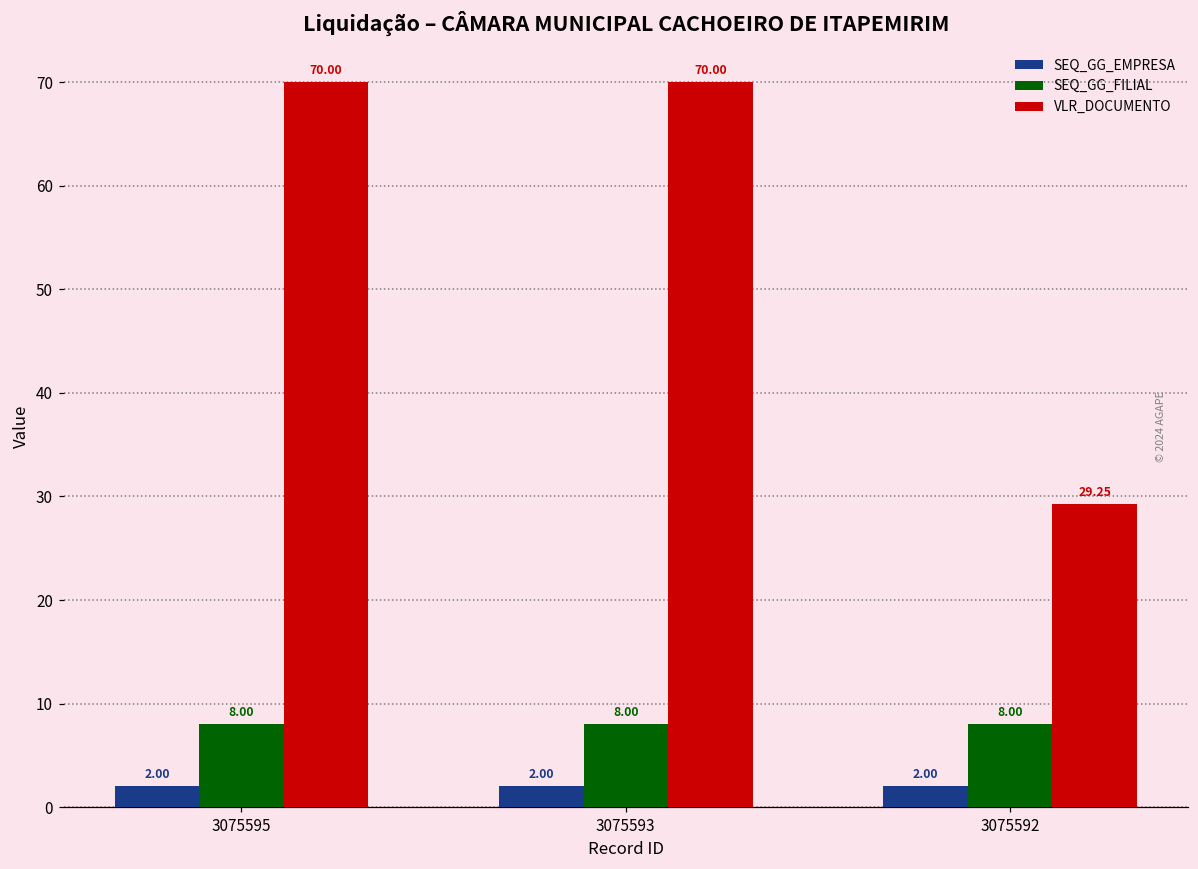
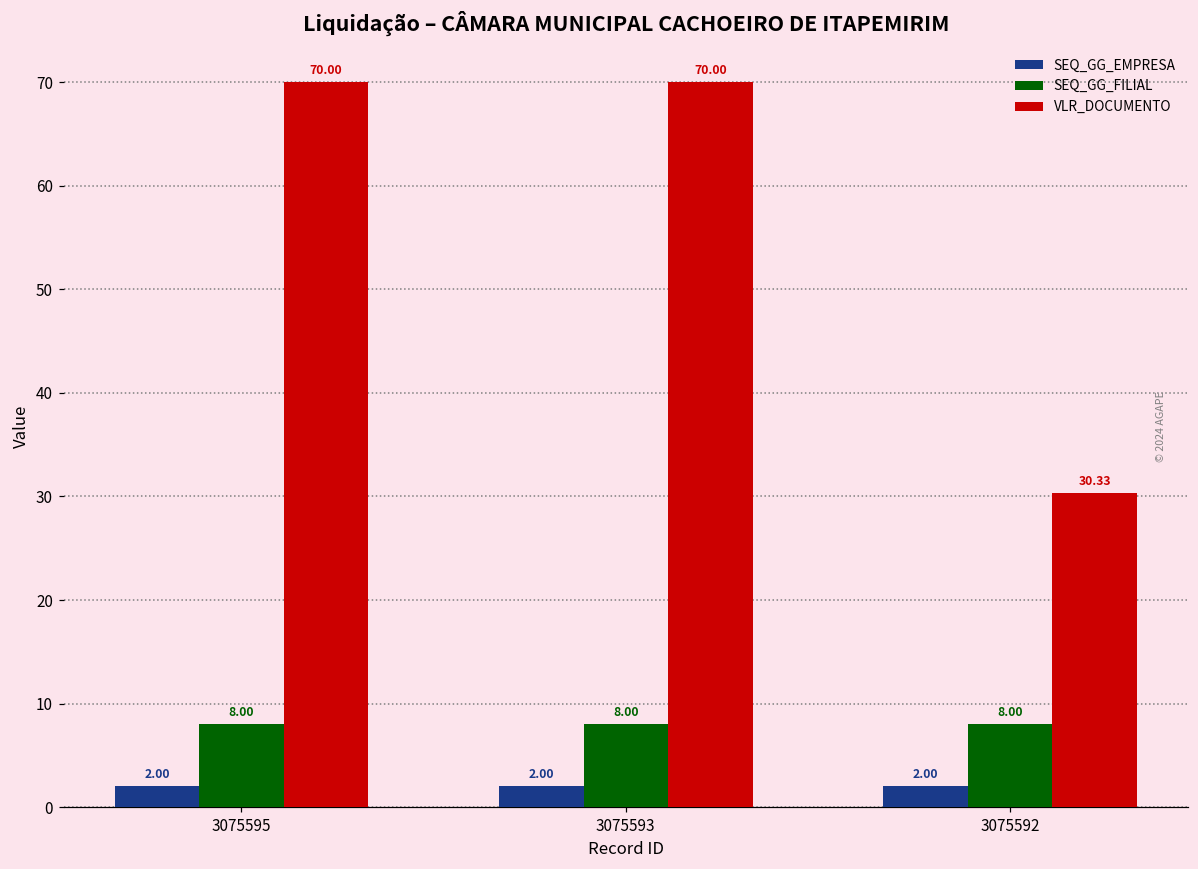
VLR_DOCUMENTO, 3075592: 29.25 -> 30.33
